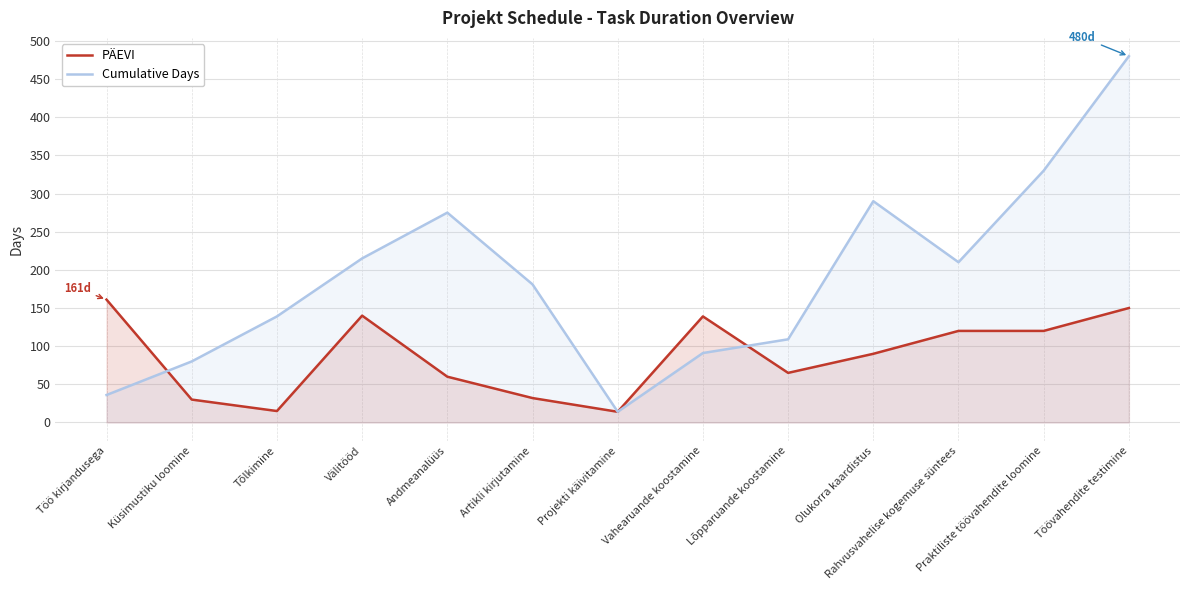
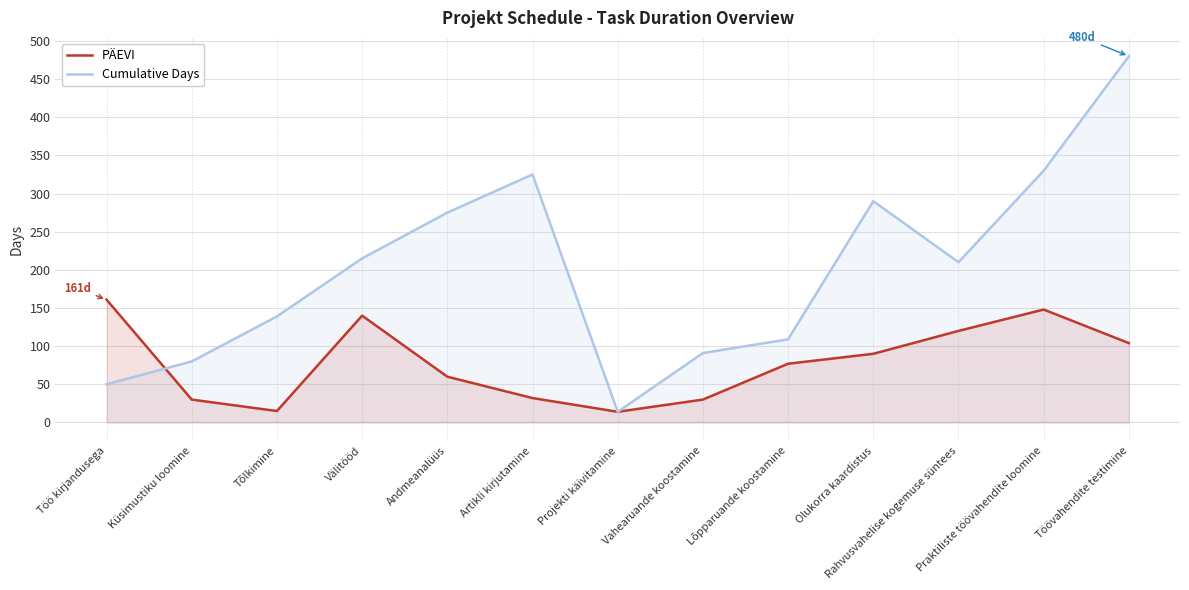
Cumulative Days, Töö kirjandusega: 40 -> 50
Cumulative Days, Artikli kirjutamine: 180 -> 330
PÄEVI, Vahearuande koostamine: 140 -> 30
PÄEVI, Lõpparuande koostamine: 70 -> 80
PÄEVI, Praktiliste töövahendite loomine: 120 -> 150
PÄEVI, Töövahendite testimine: 150 -> 100
